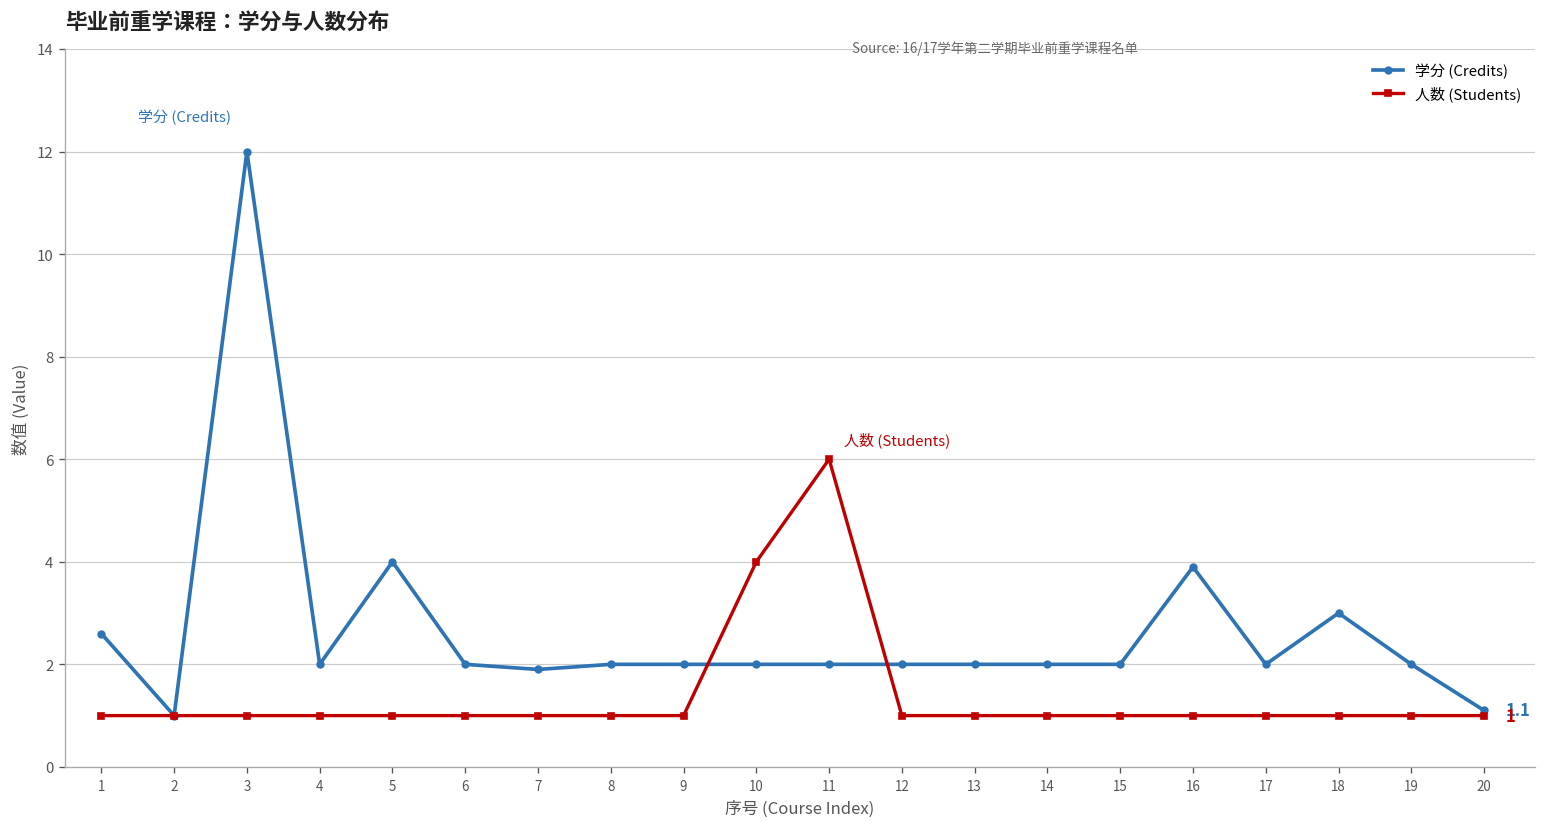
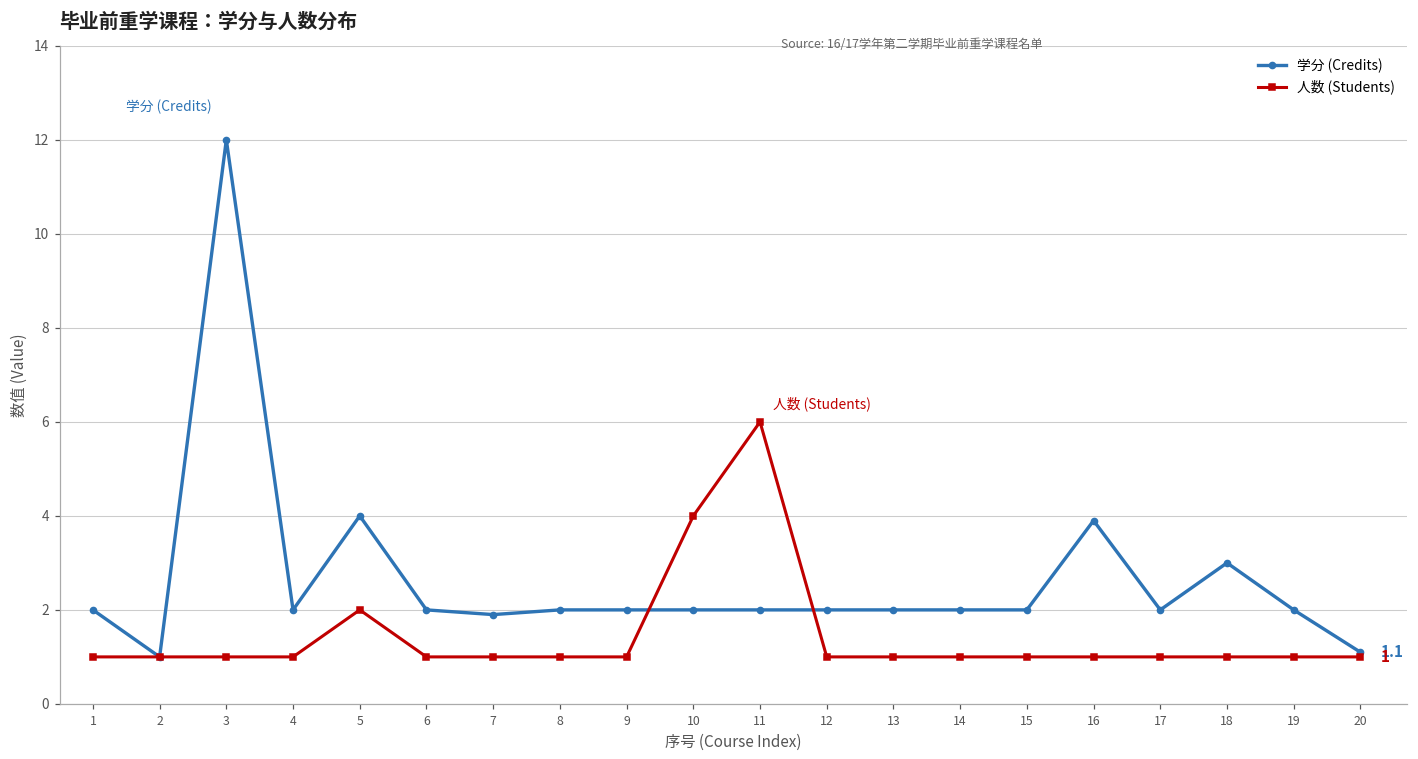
学分 (Credits), 1: 2.6 -> 2.0
人数 (Students), 5: 1 -> 2
